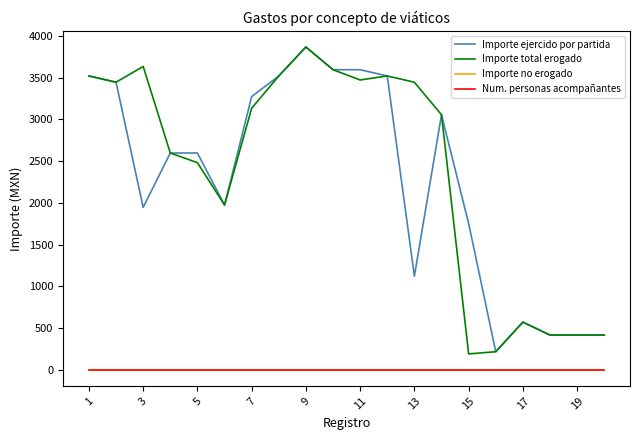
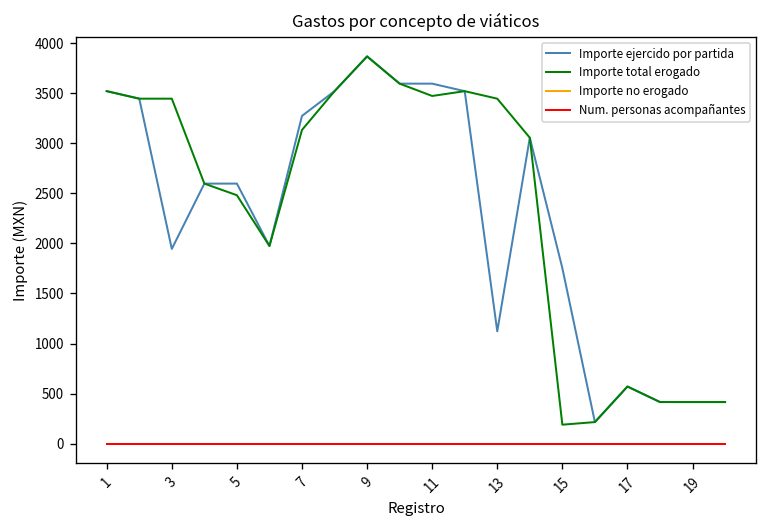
Importe total erogado, 3: 3600 -> 3400
